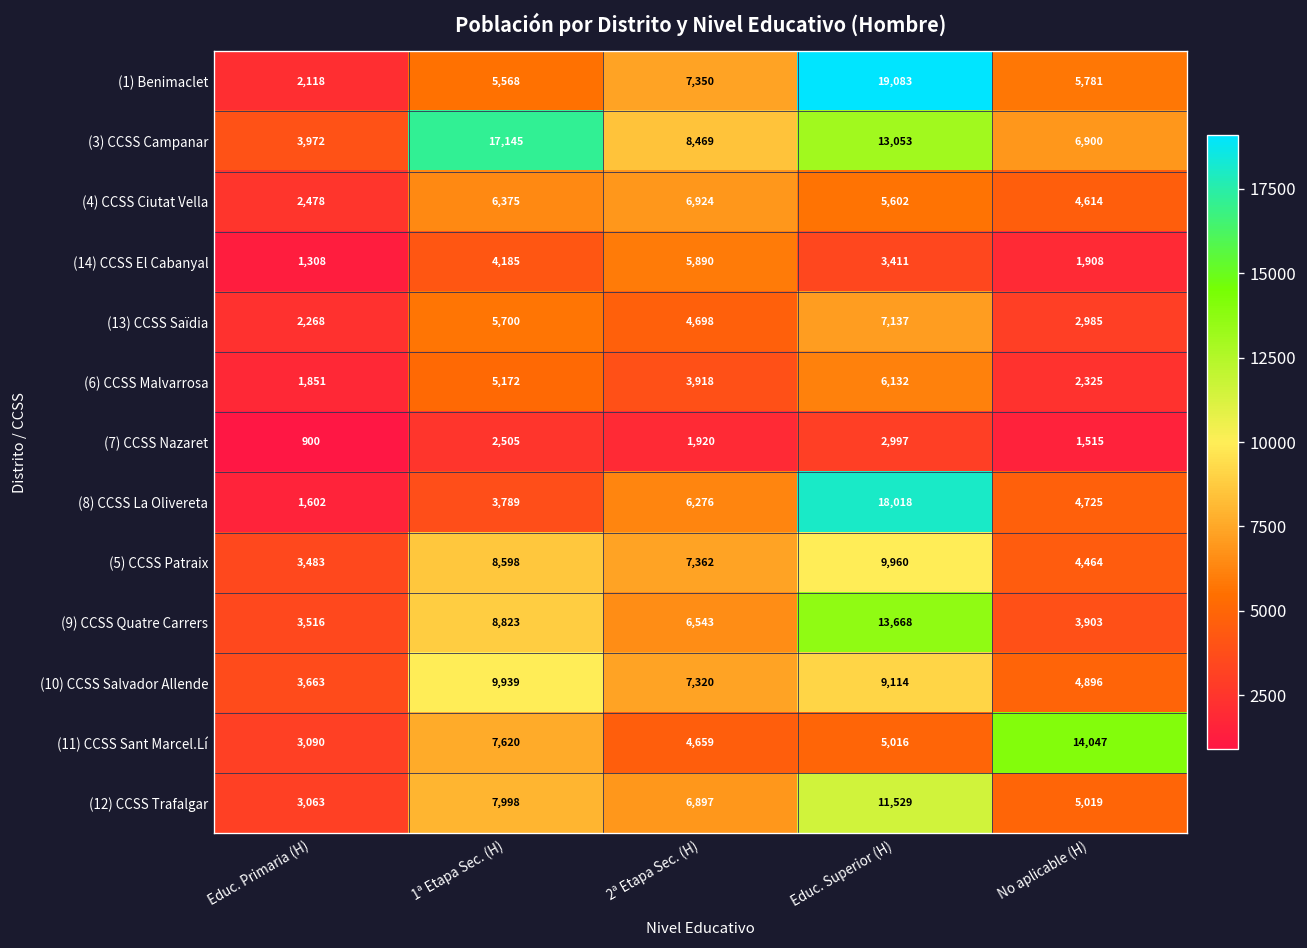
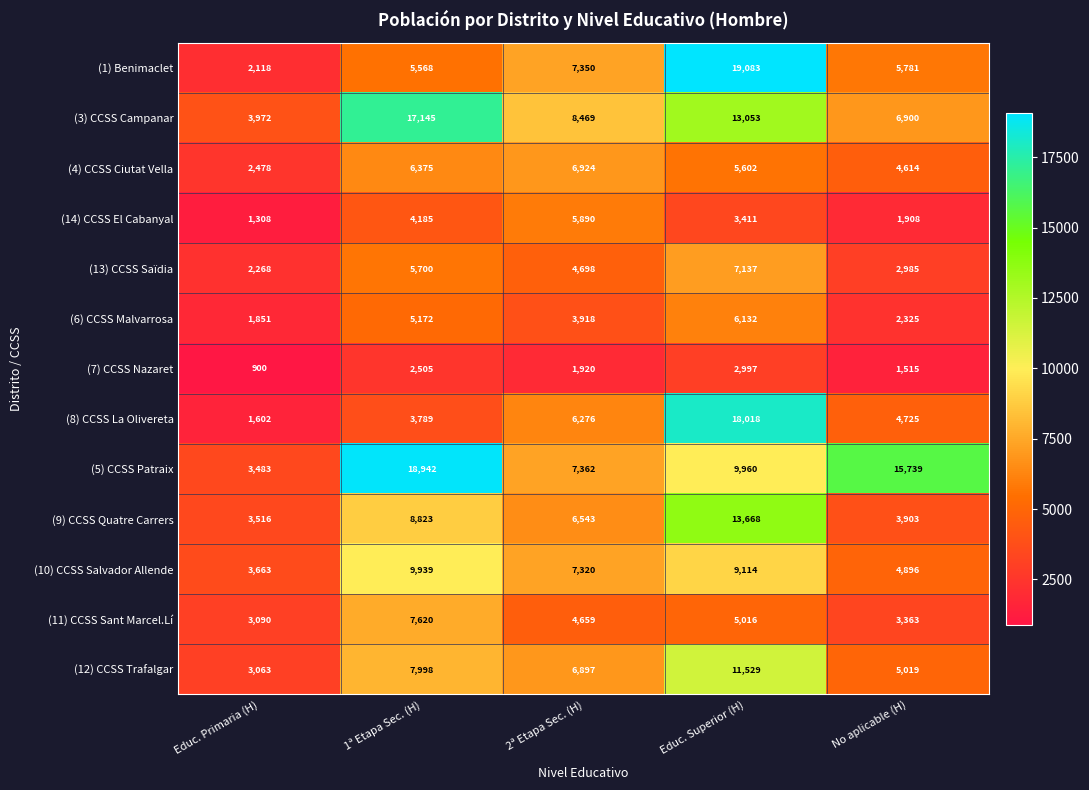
(5) CCSS Patraix, 1ª Etapa Sec. (H): 8,598 -> 18,942
(5) CCSS Patraix, No aplicable (H): 4,464 -> 15,739
(11) CCSS Sant Marcel.Lí, No aplicable (H): 14,047 -> 3,363
